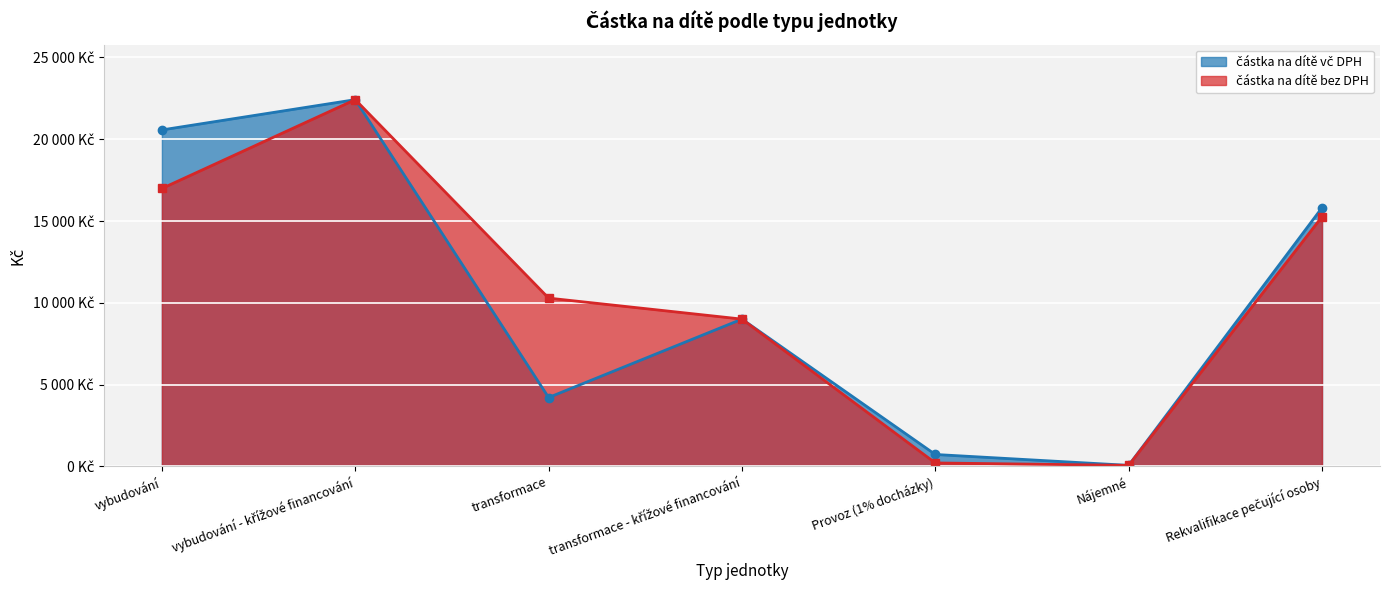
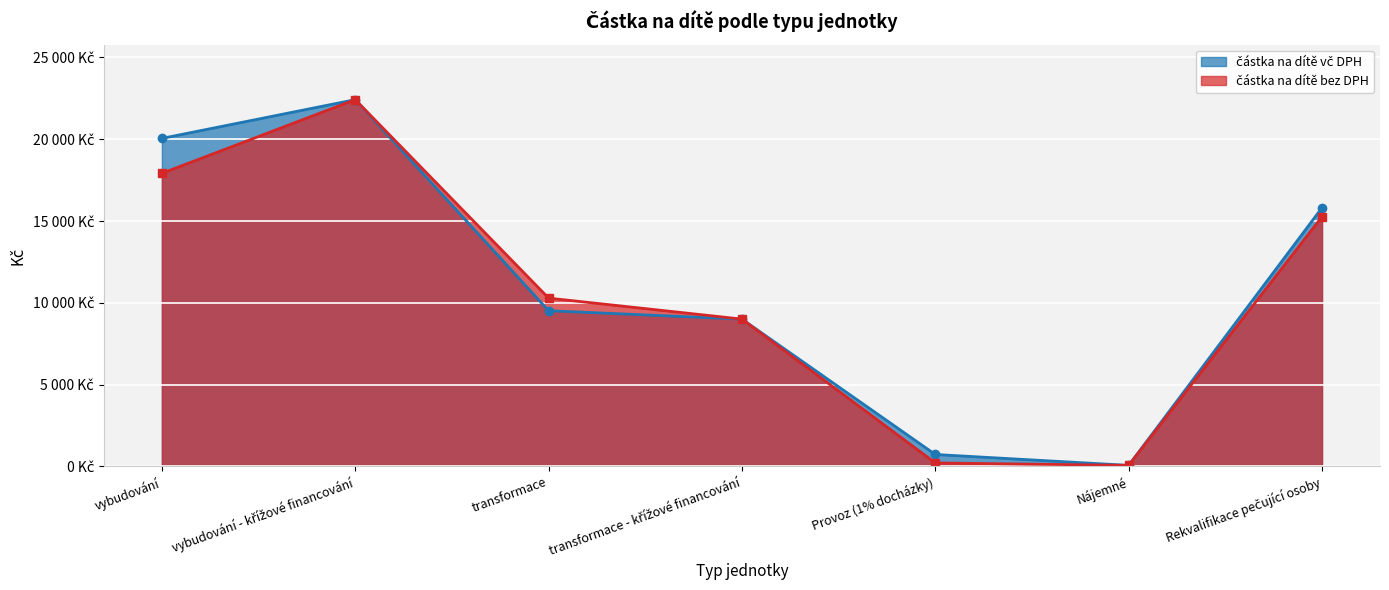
částka na dítě vč DPH, vybudování: 20600 Kč -> 20100 Kč
částka na dítě bez DPH, vybudování: 17000 Kč -> 17900 Kč
částka na dítě vč DPH, transformace: 4200 Kč -> 9500 Kč
